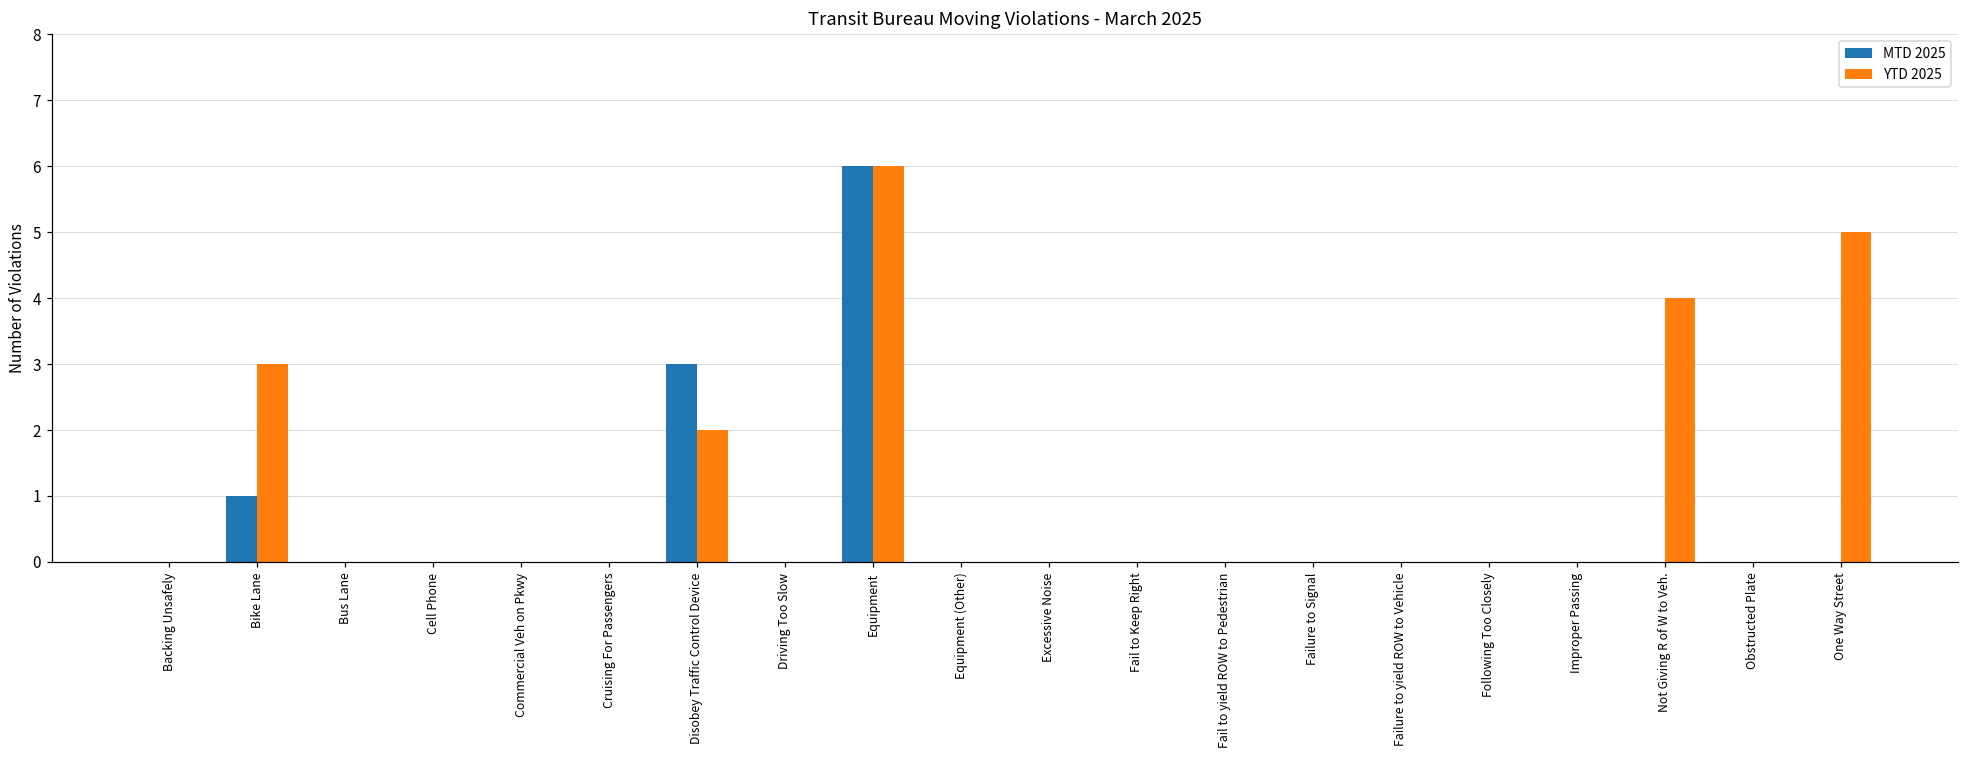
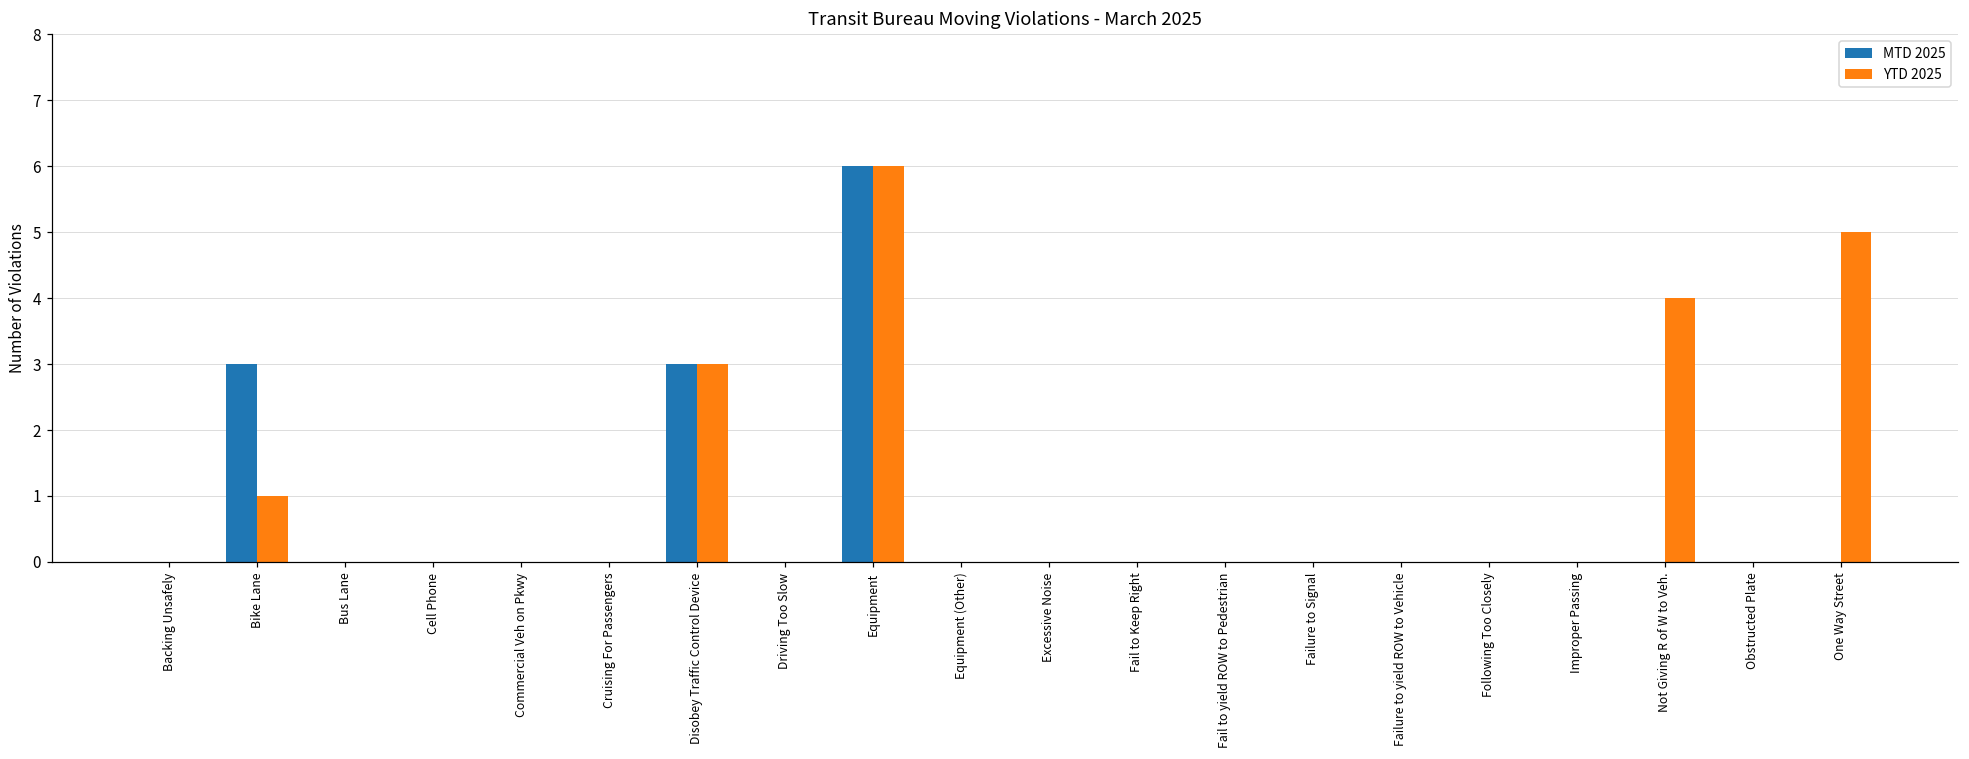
MTD 2025, Bike Lane: 1 -> 3
YTD 2025, Bike Lane: 3 -> 1
YTD 2025, Disobey Traffic Control Device: 2 -> 3
